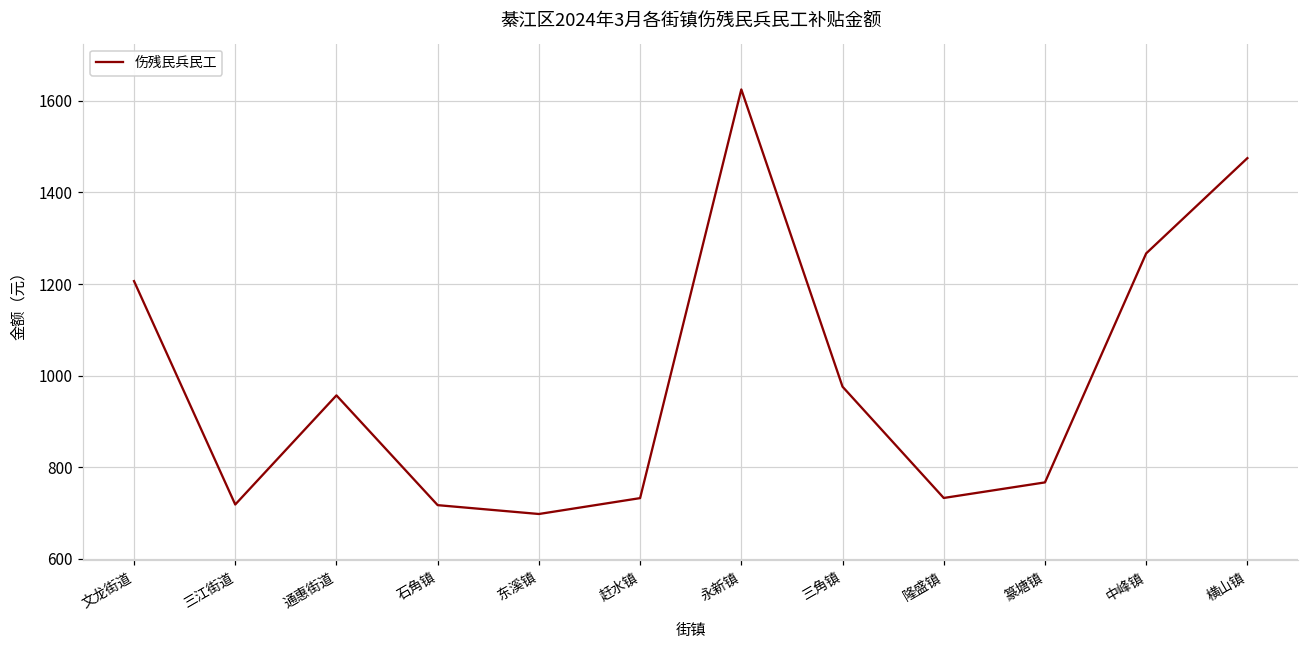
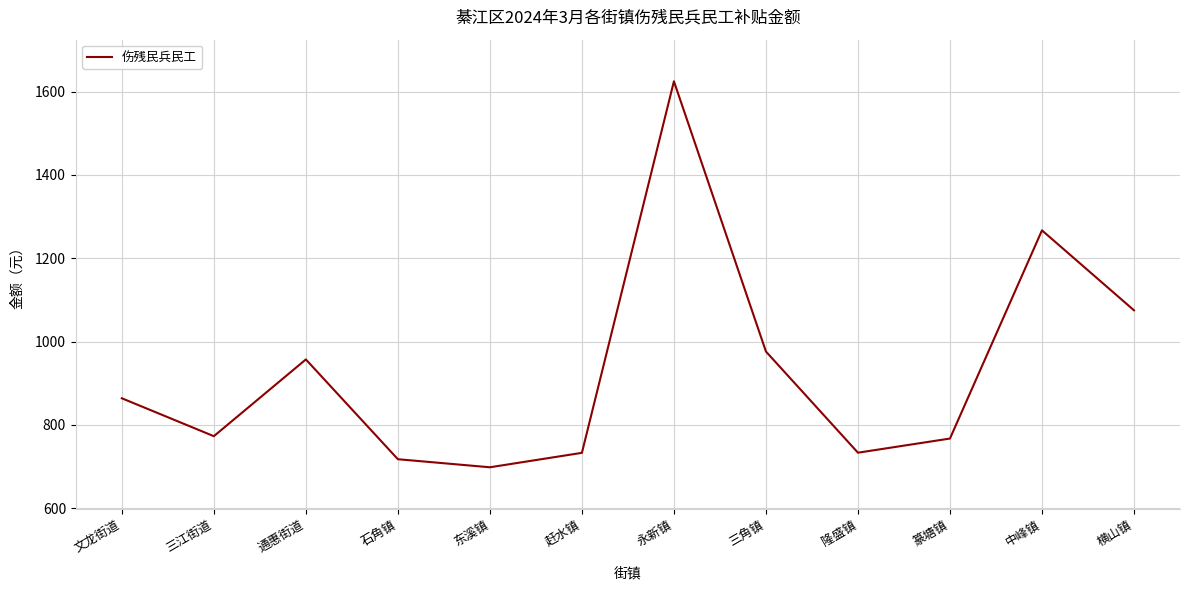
文龙街道: 1210 -> 860
三江街道: 720 -> 770
横山镇: 1480 -> 1080
